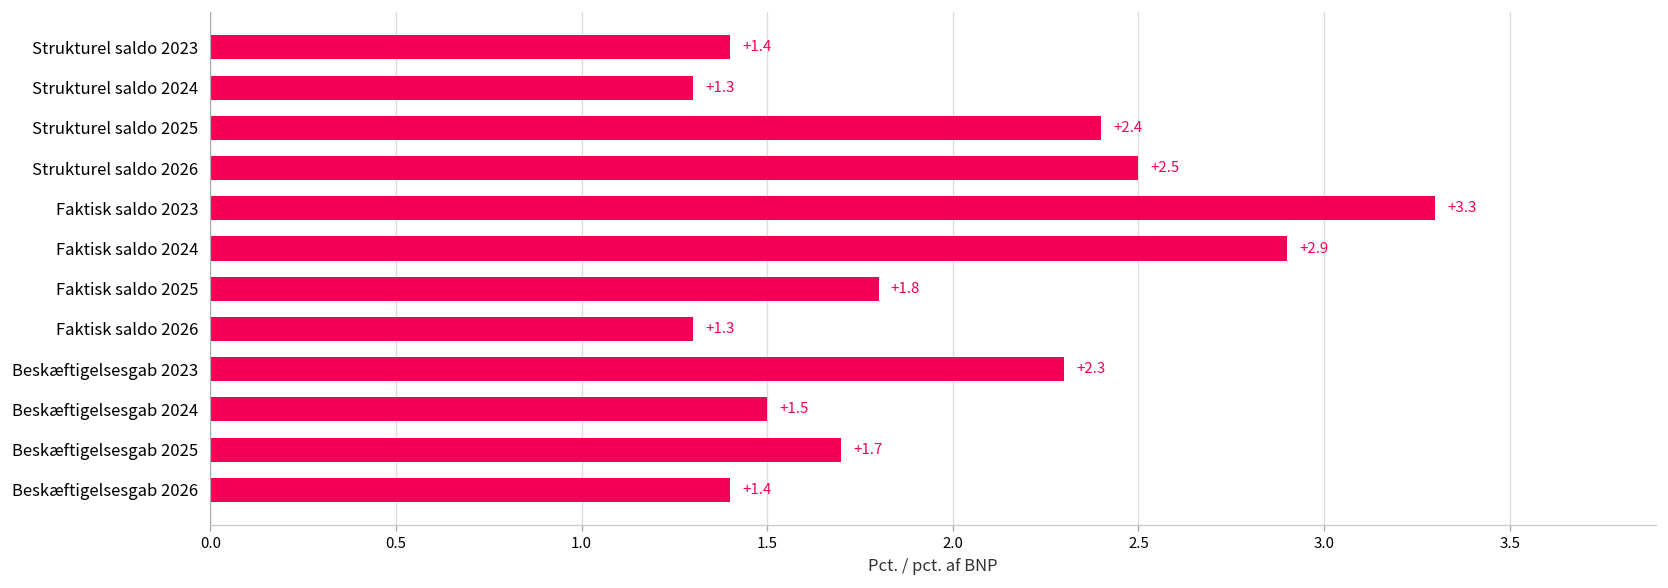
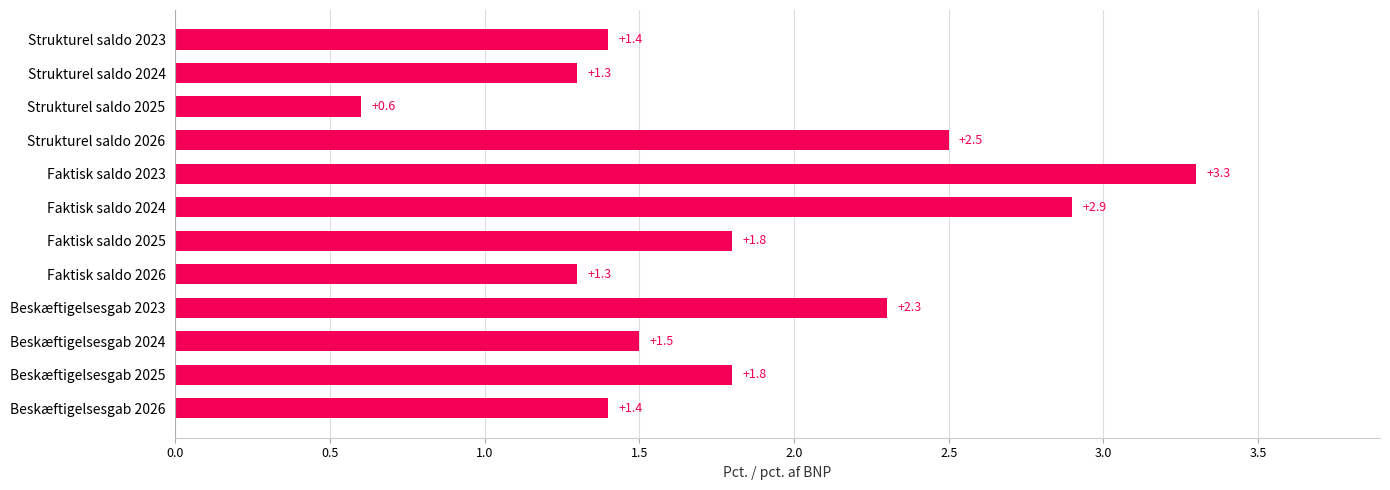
Strukturel saldo 2025: +2.4 -> +0.6
Beskæftigelsesgab 2025: +1.7 -> +1.8
